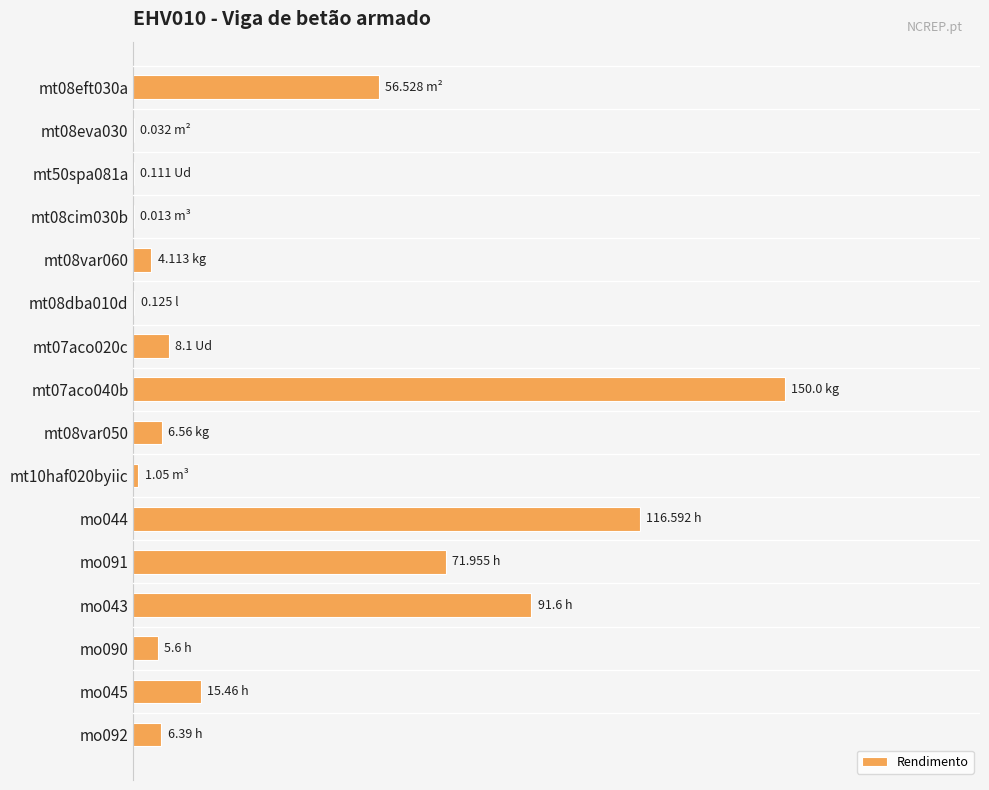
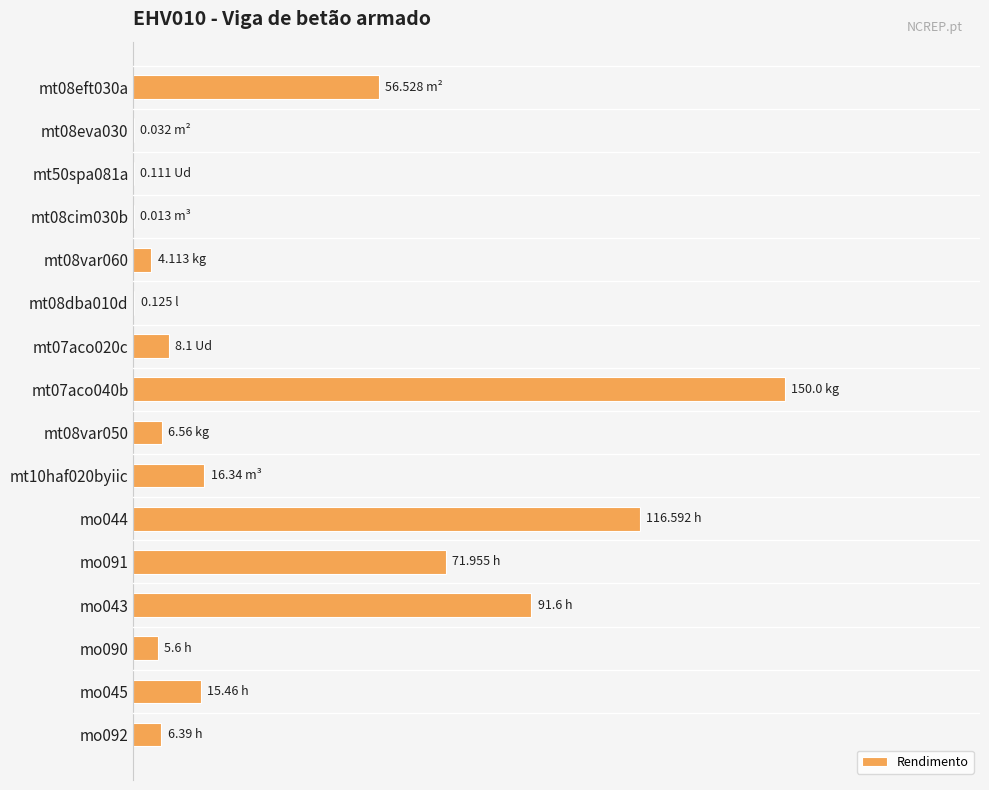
mt10haf020byiic: 1.05 -> 16.34
